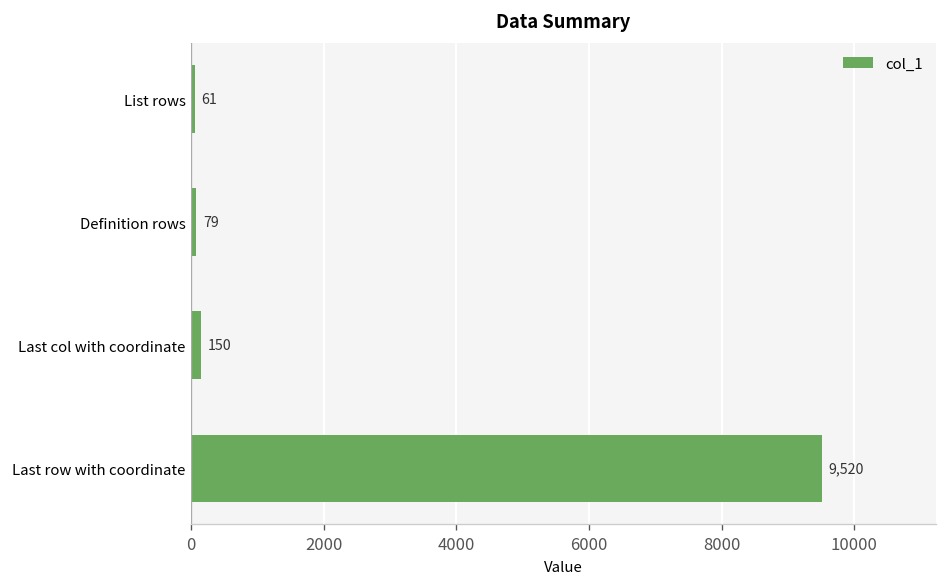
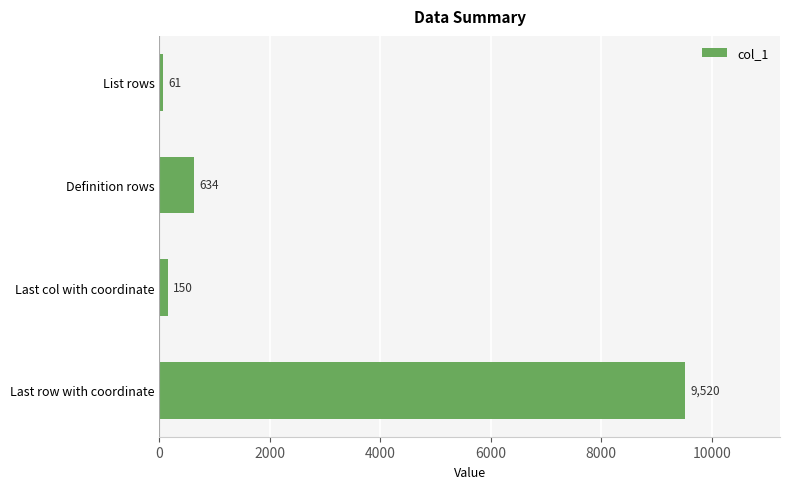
Definition rows: 79 -> 634
